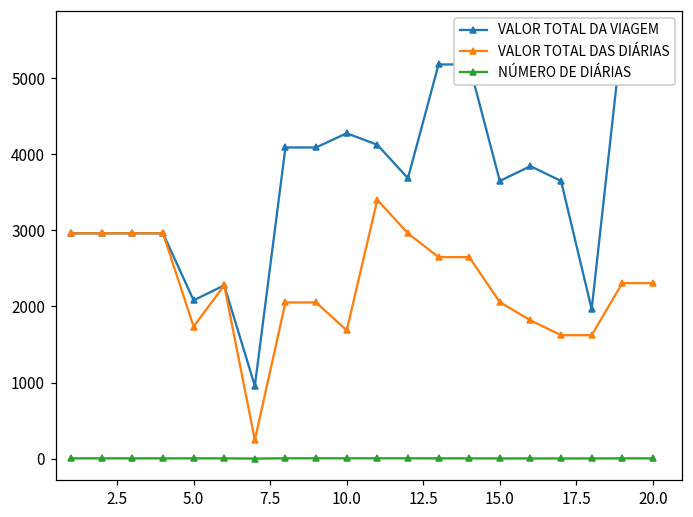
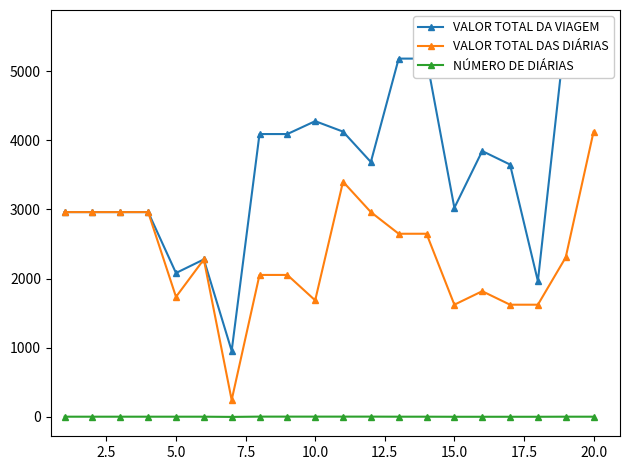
VALOR TOTAL DA VIAGEM, 15.0: 3600 -> 3000
VALOR TOTAL DAS DIÁRIAS, 15.0: 2100 -> 1600
VALOR TOTAL DAS DIÁRIAS, 20.0: 2300 -> 4100
